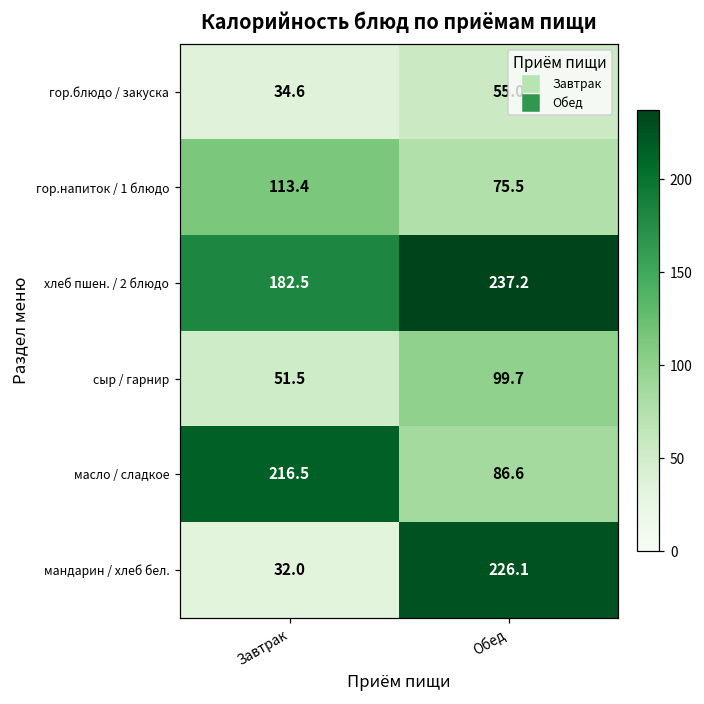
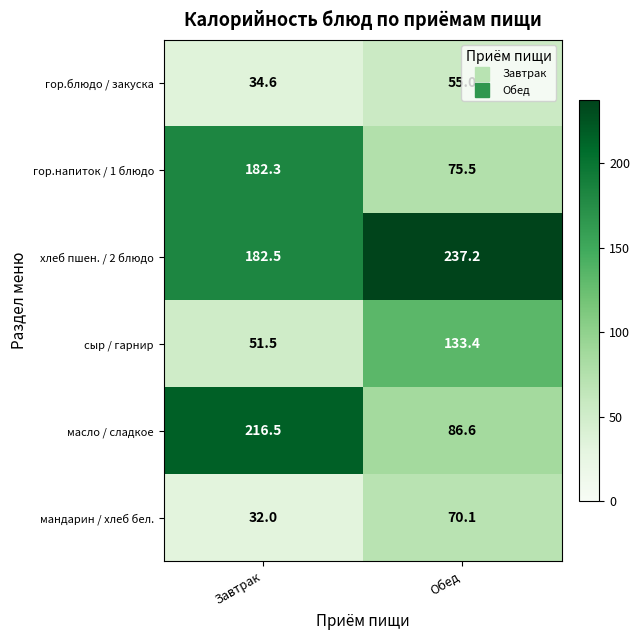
гор.напиток / 1 блюдо, Завтрак: 113.4 -> 182.3
сыр / гарнир, Обед: 99.7 -> 133.4
мандарин / хлеб бел., Обед: 226.1 -> 70.1
